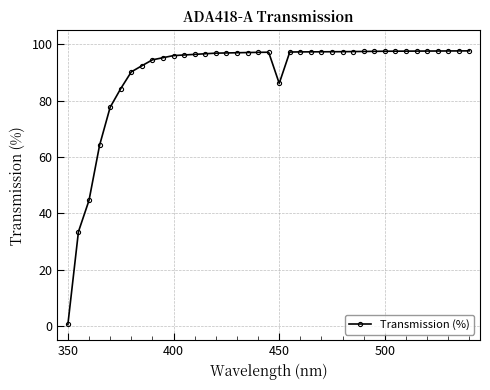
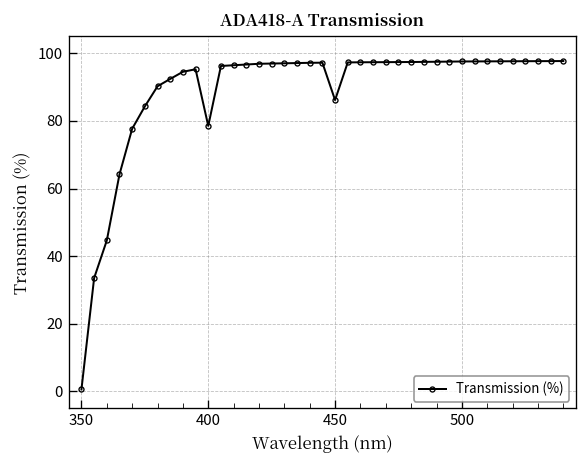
400: 96 -> 79
